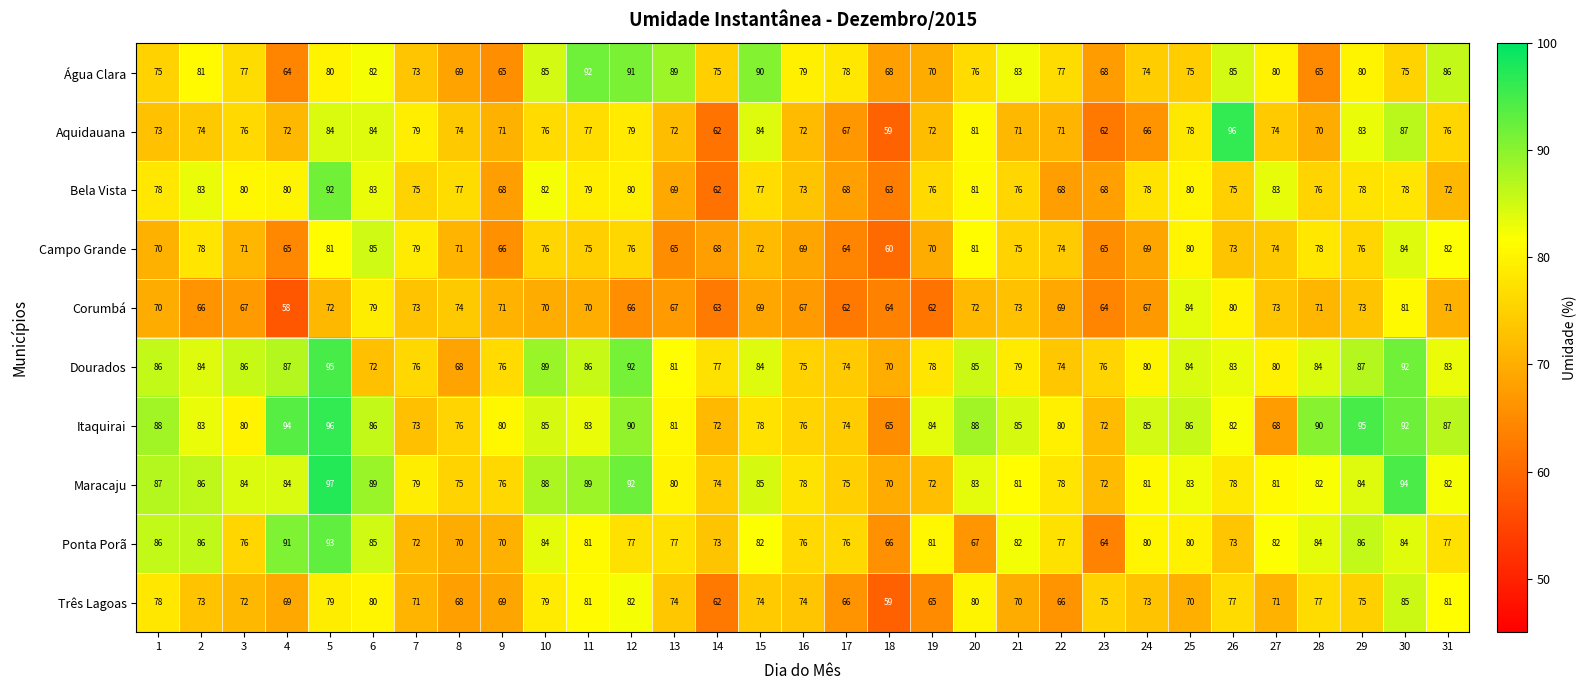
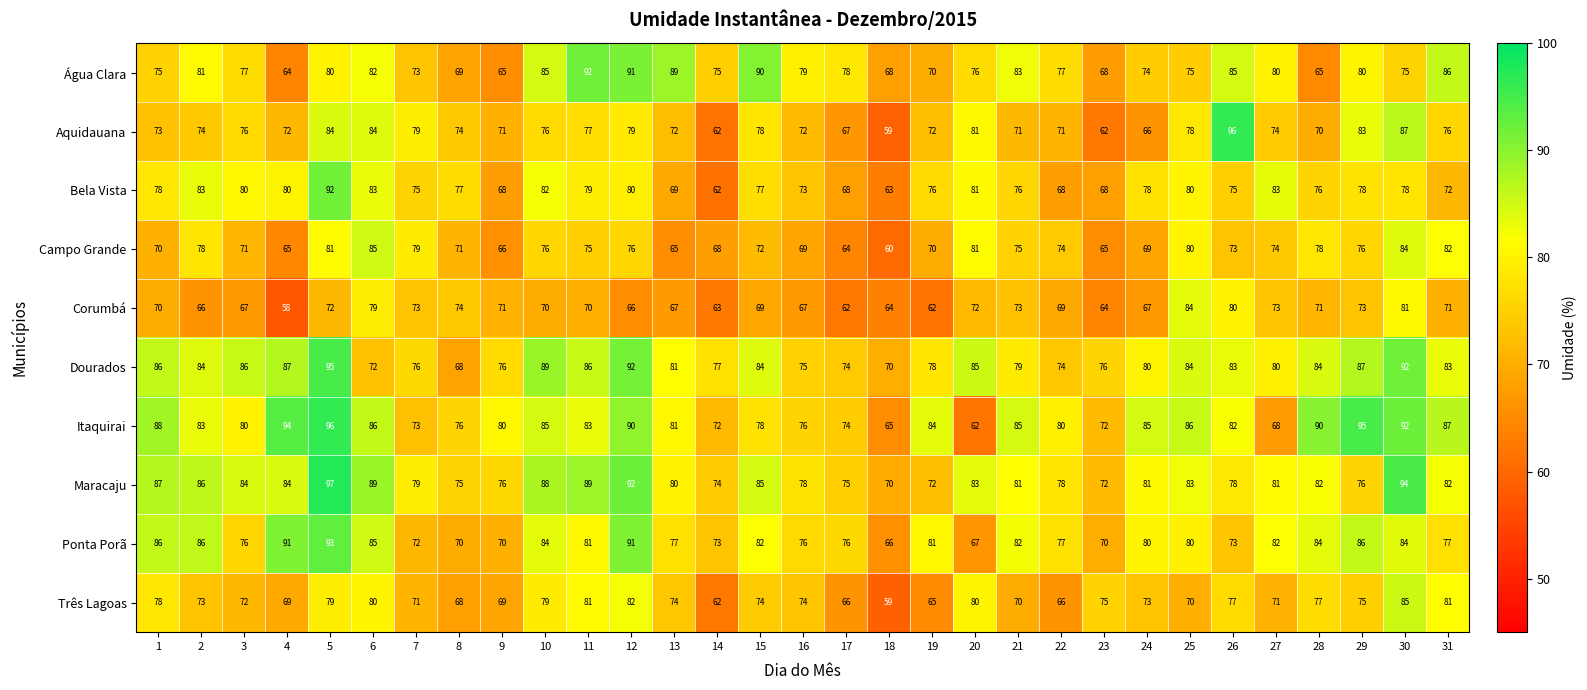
Aquidauana, 15: 84 -> 78
Itaquirai, 20: 88 -> 62
Maracaju, 29: 84 -> 76
Ponta Porã, 12: 77 -> 91
Ponta Porã, 23: 64 -> 70
